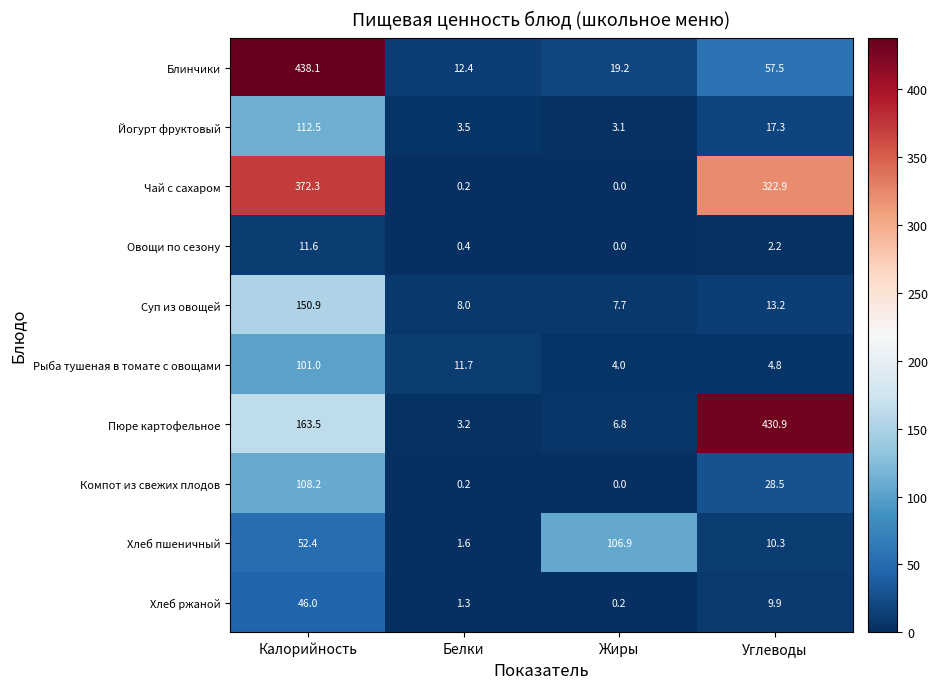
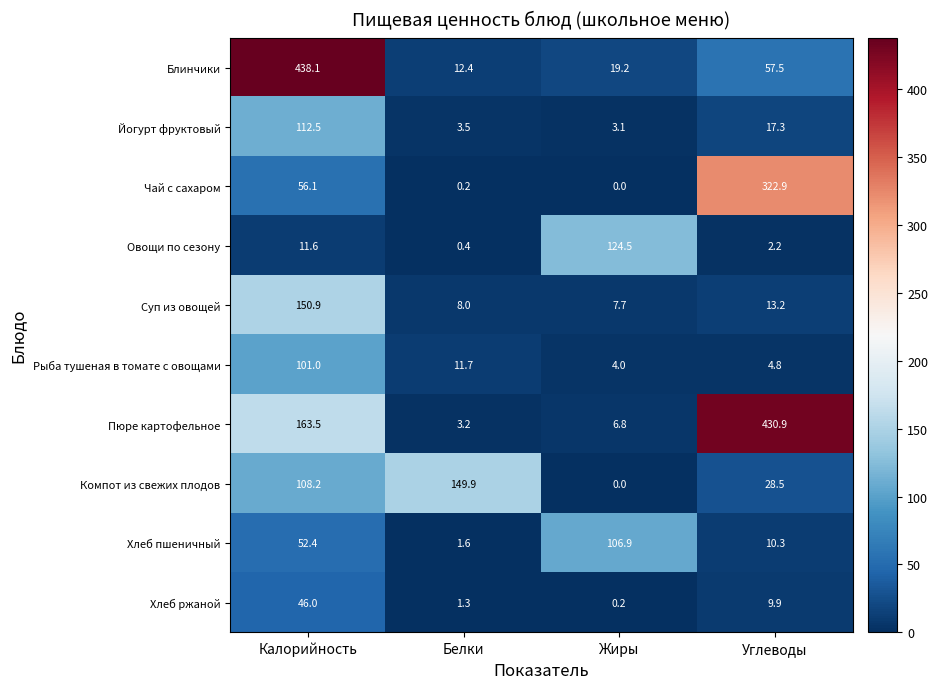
Чай с сахаром, Калорийность: 372.3 -> 56.1
Овощи по сезону, Жиры: 0.0 -> 124.5
Компот из свежих плодов, Белки: 0.2 -> 149.9
